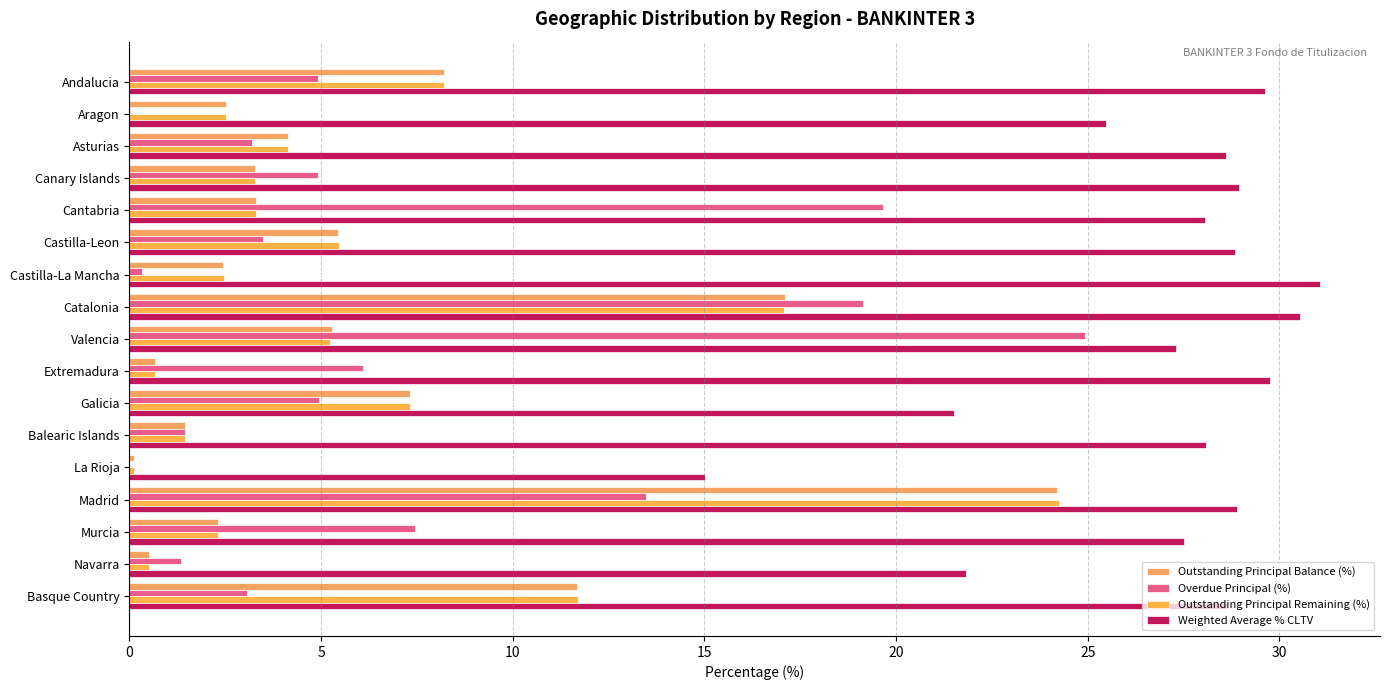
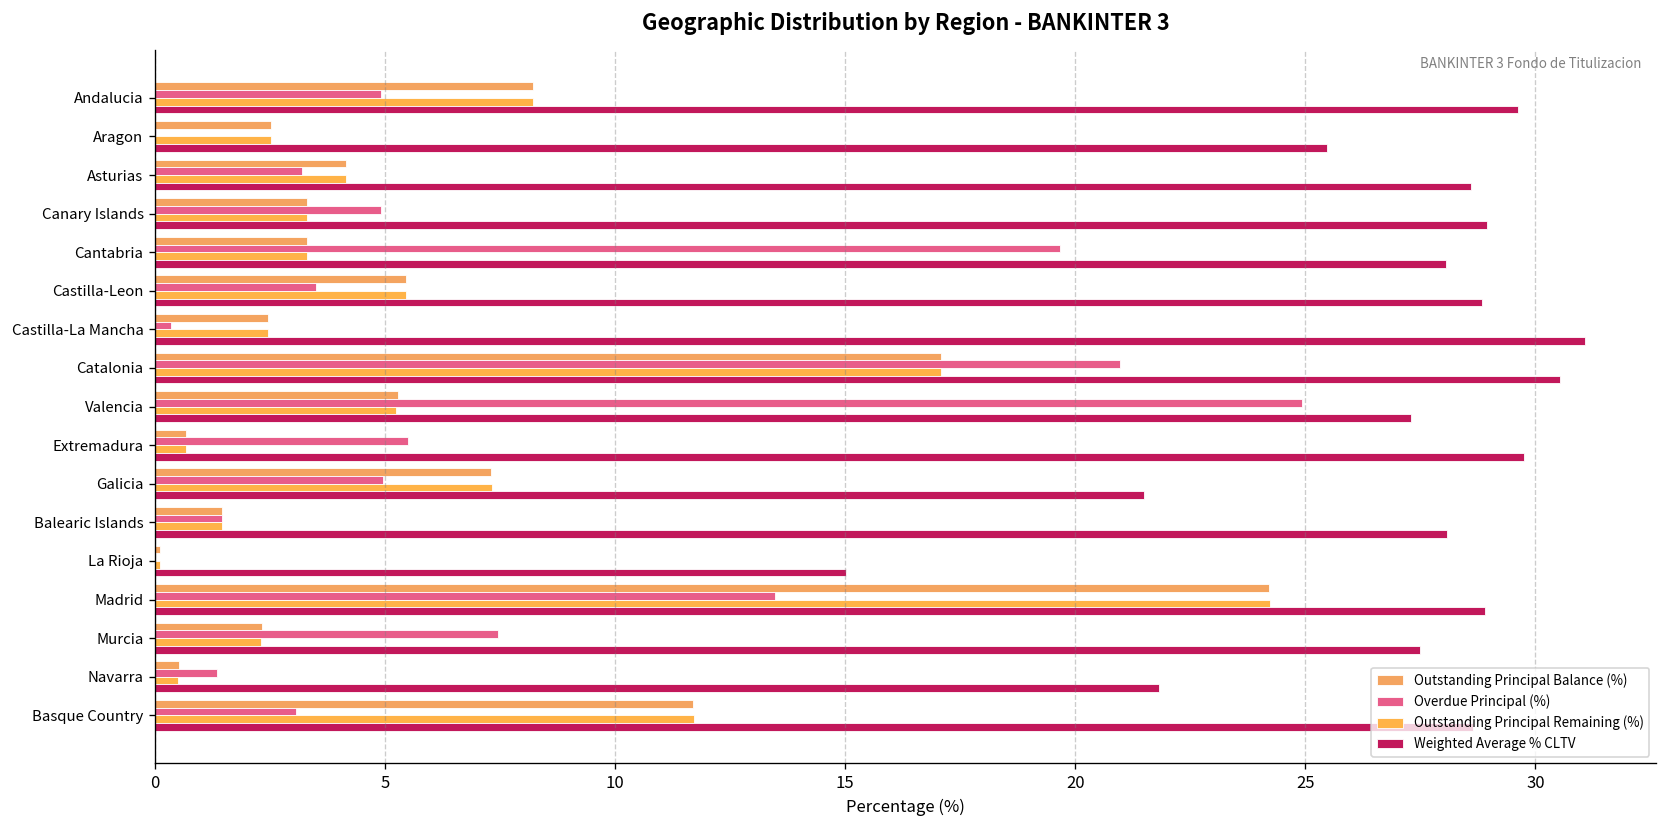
Overdue Principal (%), Catalonia: 19.1 -> 21.0
Overdue Principal (%), Extremadura: 6.1 -> 5.5
